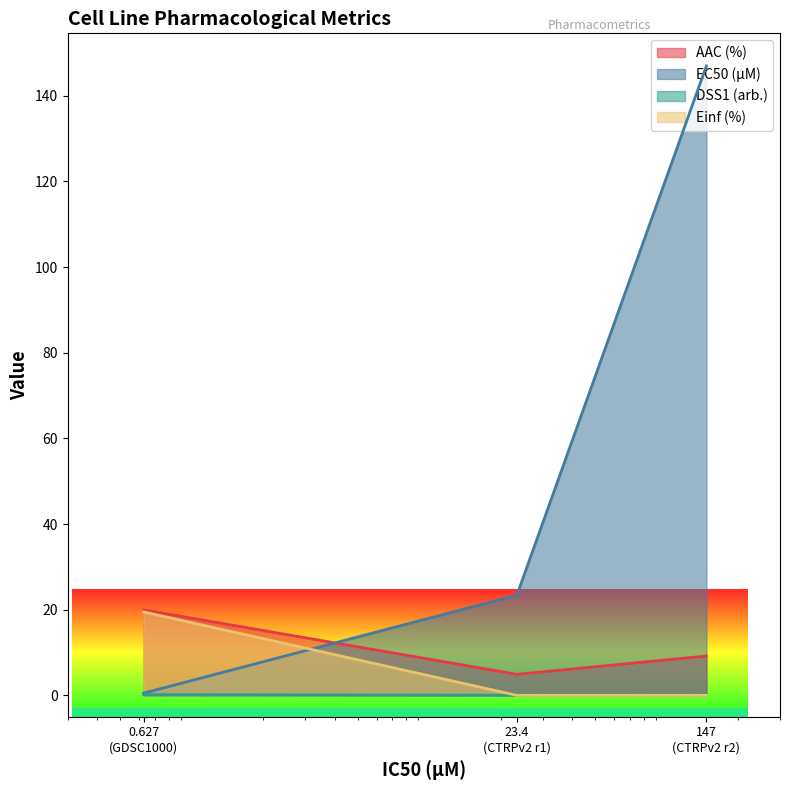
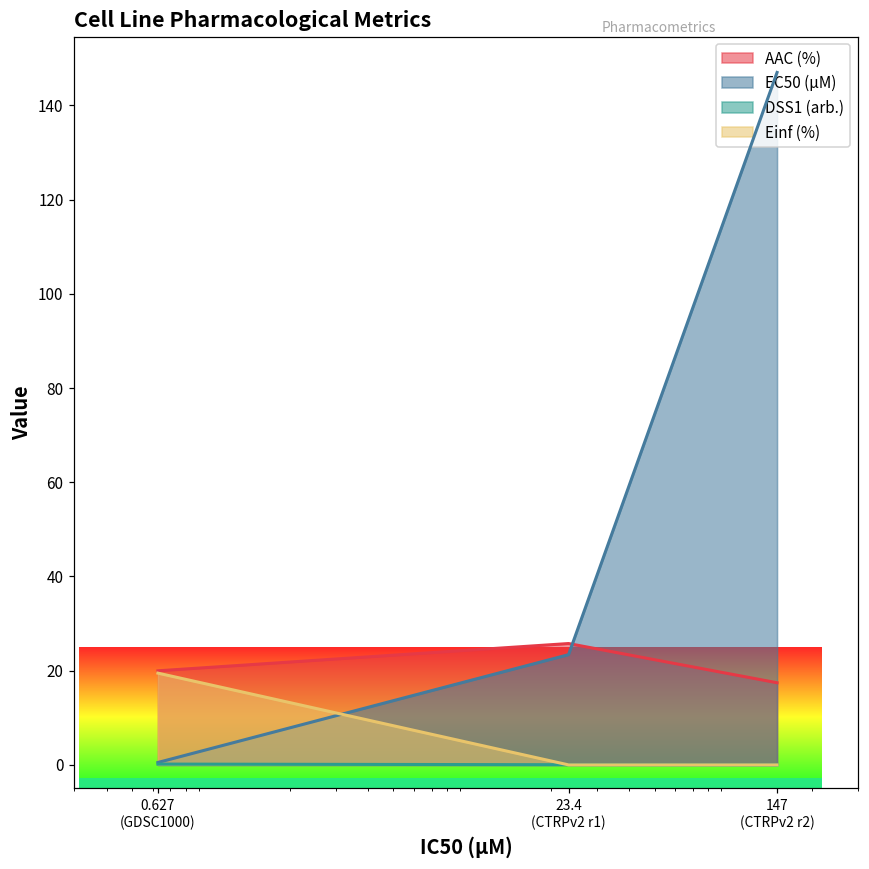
AAC (%), 23.4 (CTRPv2 r1): 5 -> 26
AAC (%), 147 (CTRPv2 r2): 9 -> 17
